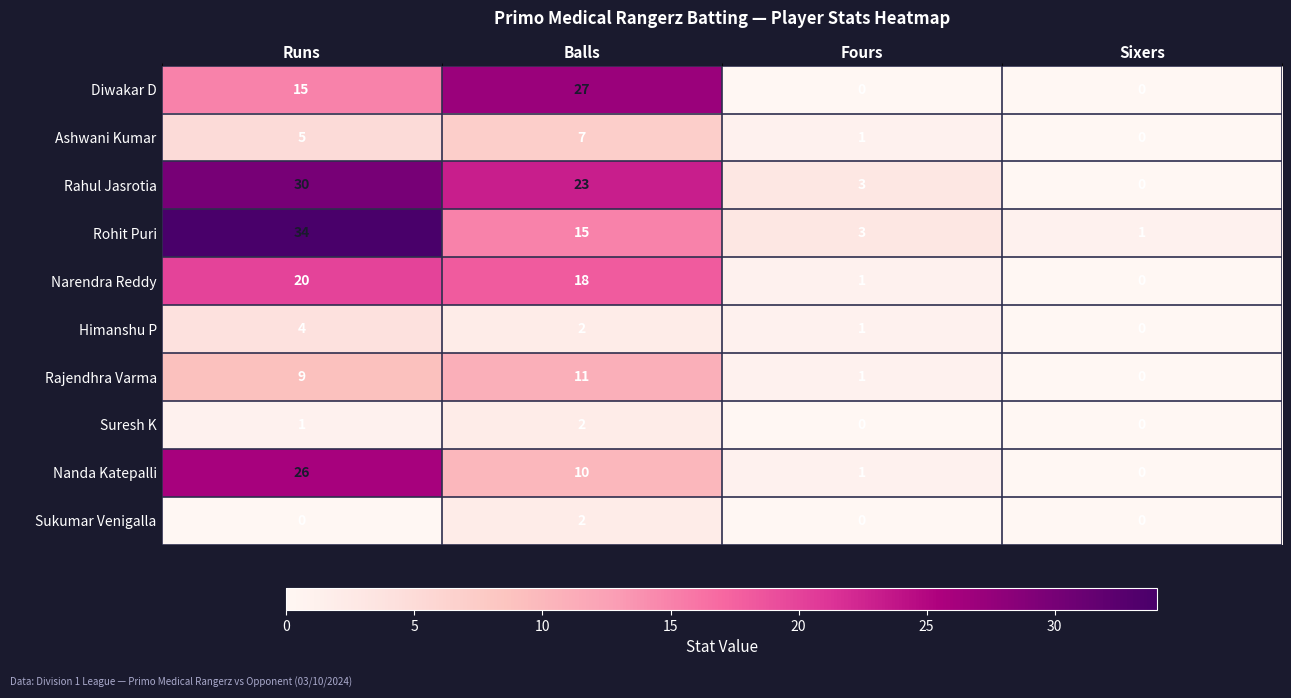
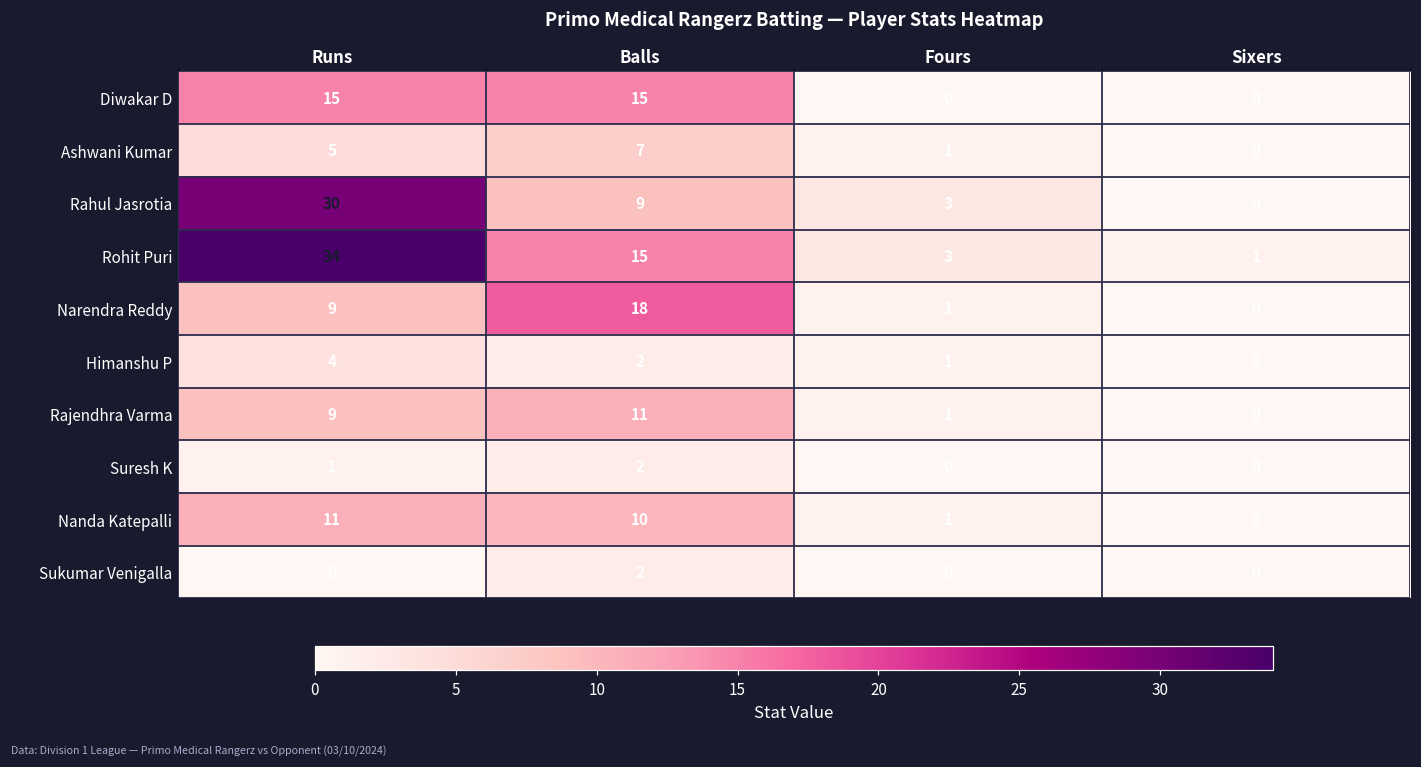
Diwakar D, Balls: 27 -> 15
Rahul Jasrotia, Balls: 23 -> 9
Narendra Reddy, Runs: 20 -> 9
Nanda Katepalli, Runs: 26 -> 11
